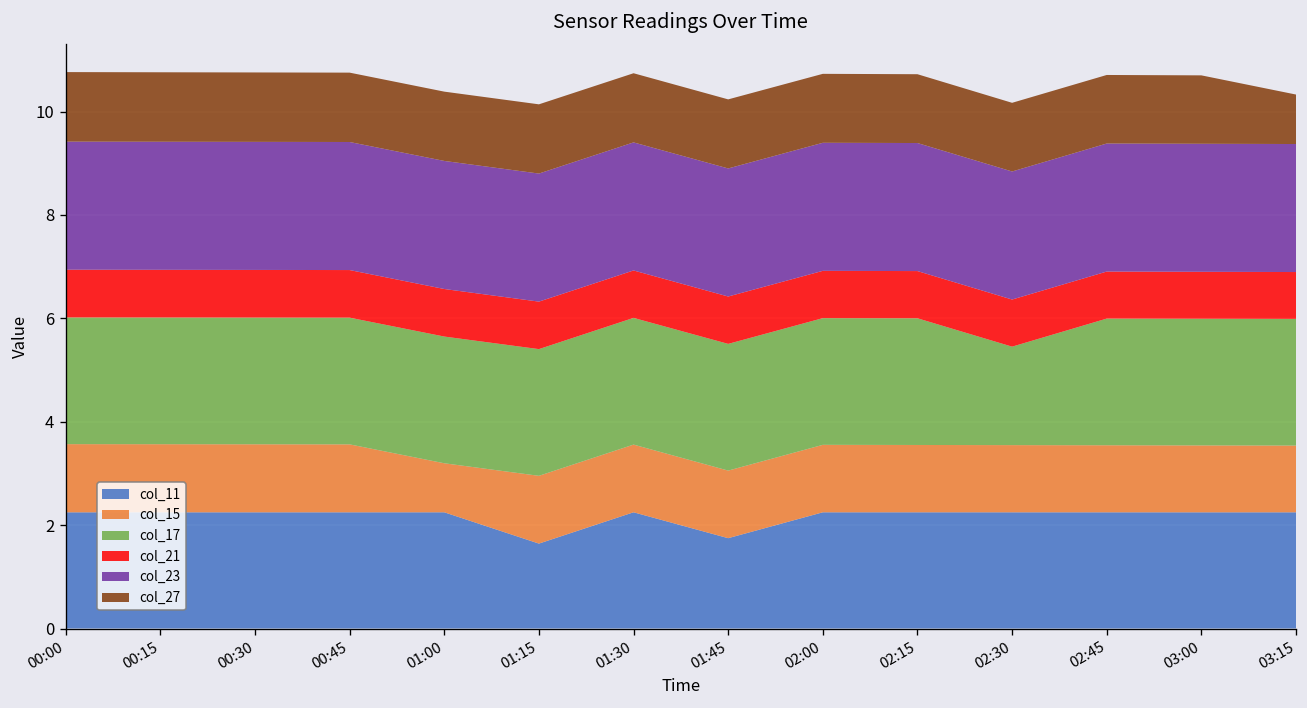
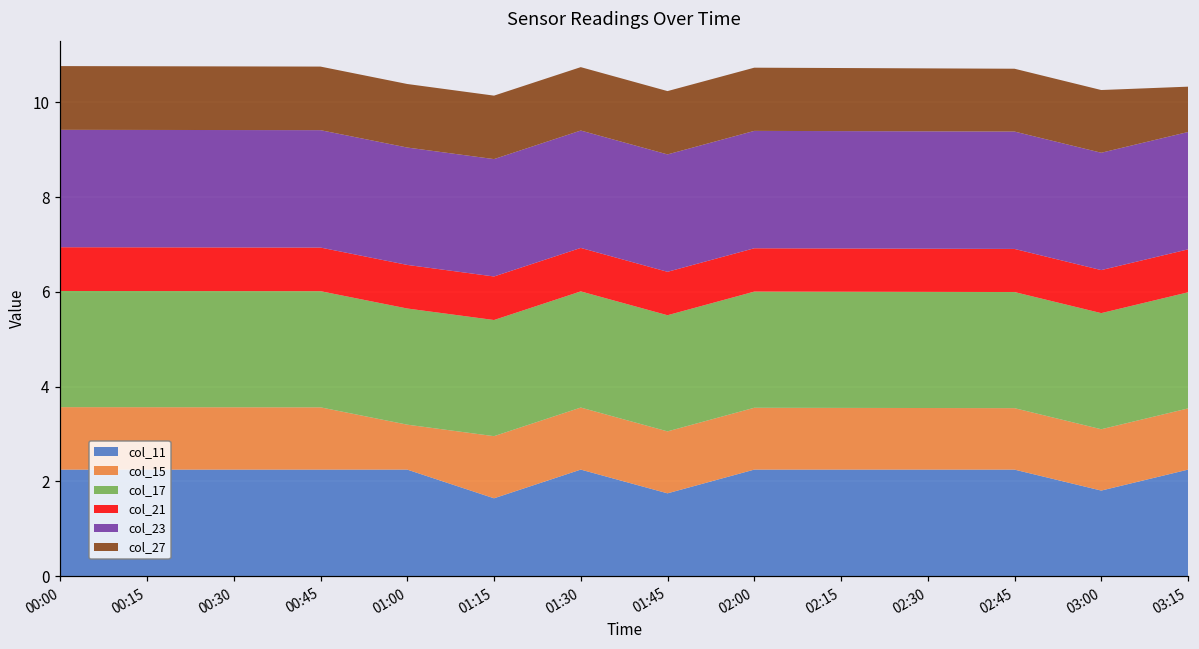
col_17, 02:30: 1.9 -> 2.5
col_11, 03:00: 2.2 -> 1.8
